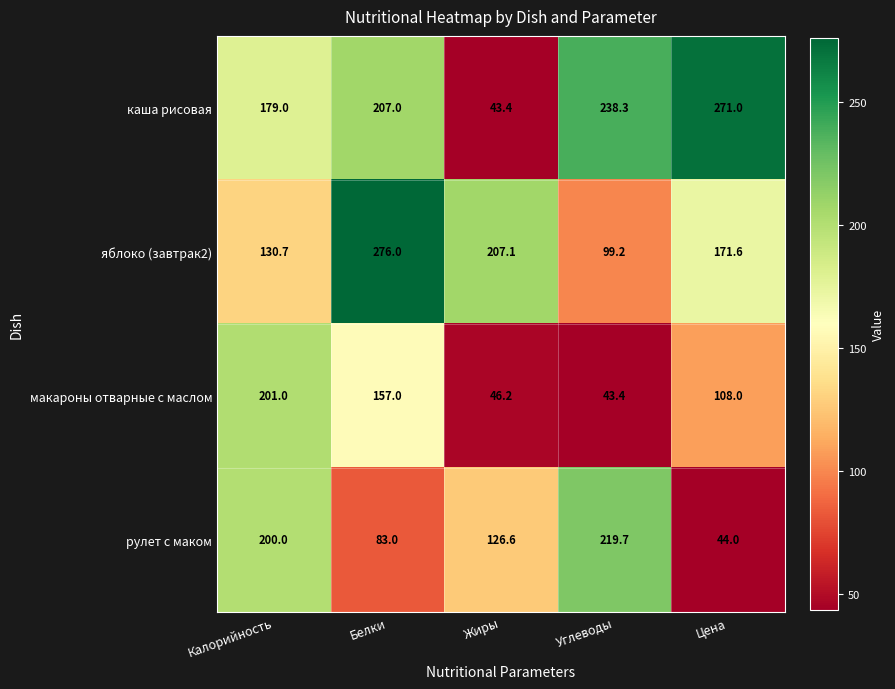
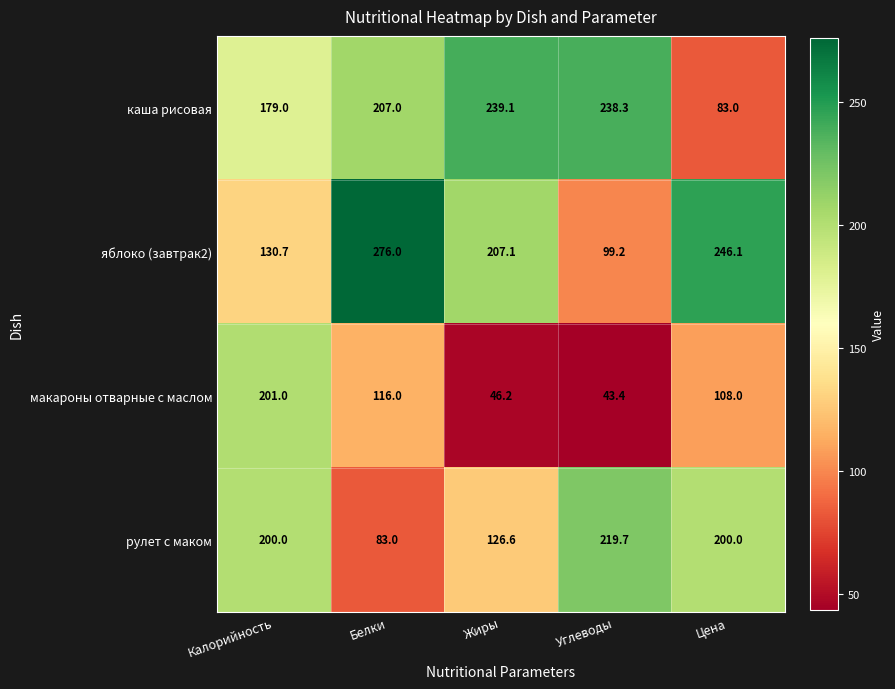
каша рисовая, Жиры: 43.4 -> 239.1
каша рисовая, Цена: 271.0 -> 83.0
яблоко (завтрак2), Цена: 171.6 -> 246.1
макароны отварные с маслом, Белки: 157.0 -> 116.0
рулет с маком, Цена: 44.0 -> 200.0
